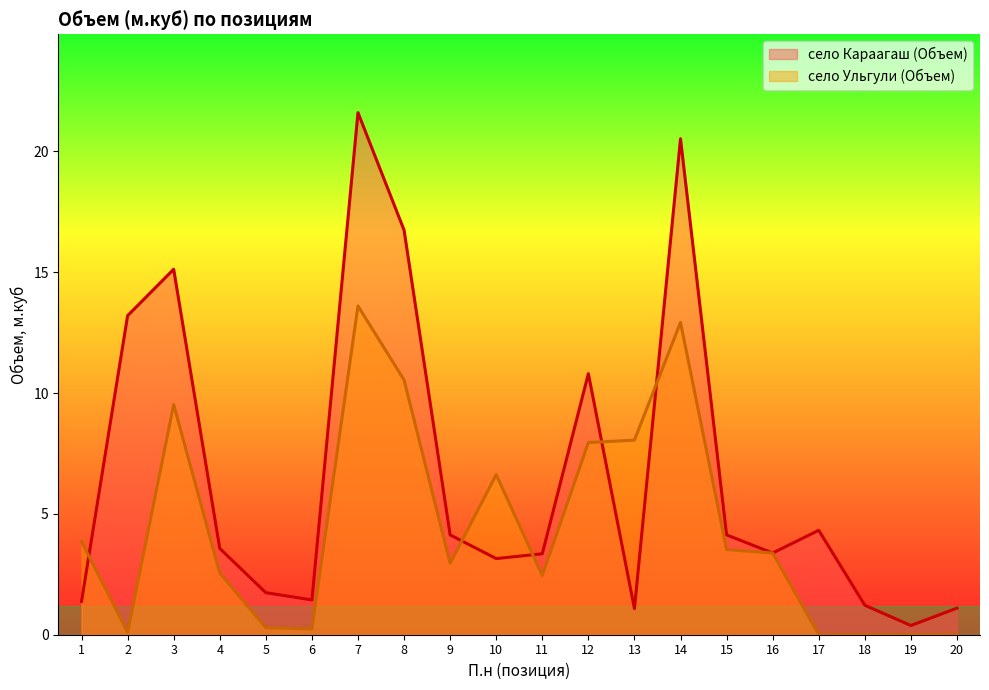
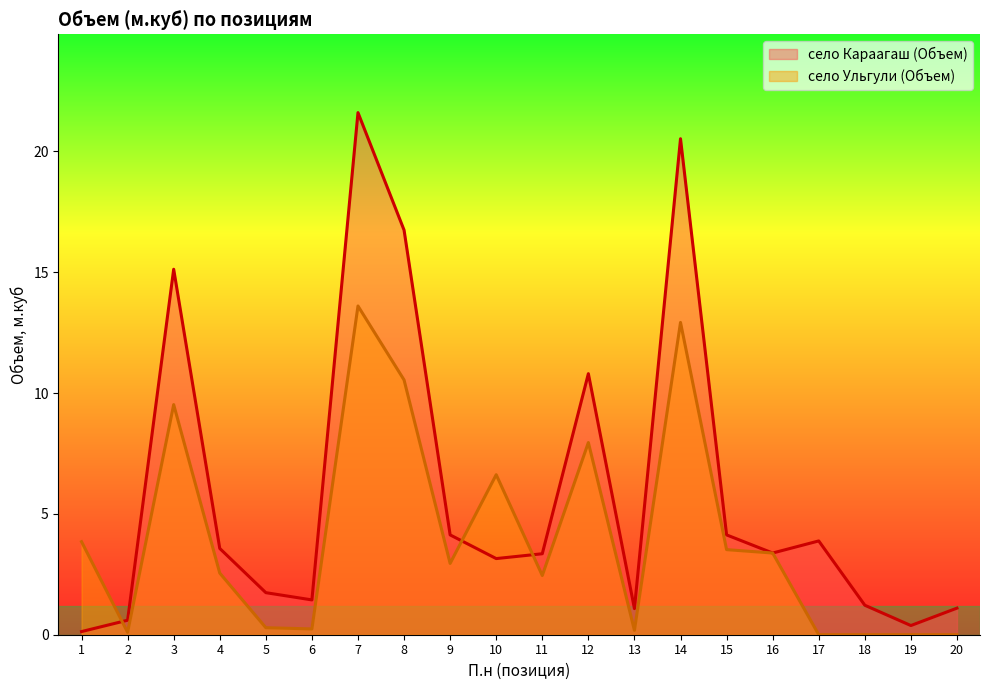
село Караагаш (Объем), 1: 1.4 -> 0.1
село Караагаш (Объем), 2: 13.2 -> 0.6
село Ульгули (Объем), 13: 8.1 -> 0.2
село Караагаш (Объем), 17: 4.3 -> 3.9
